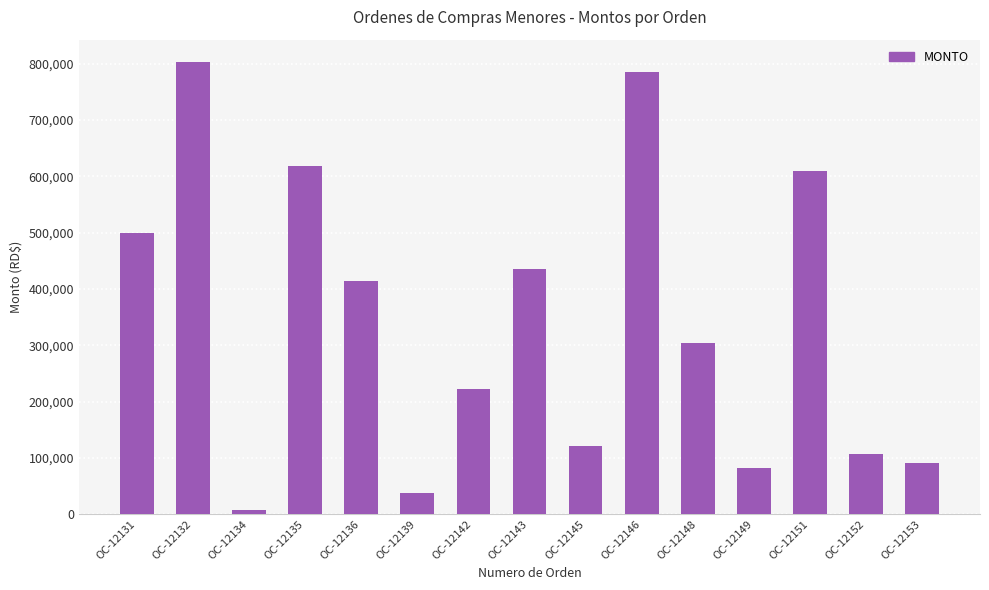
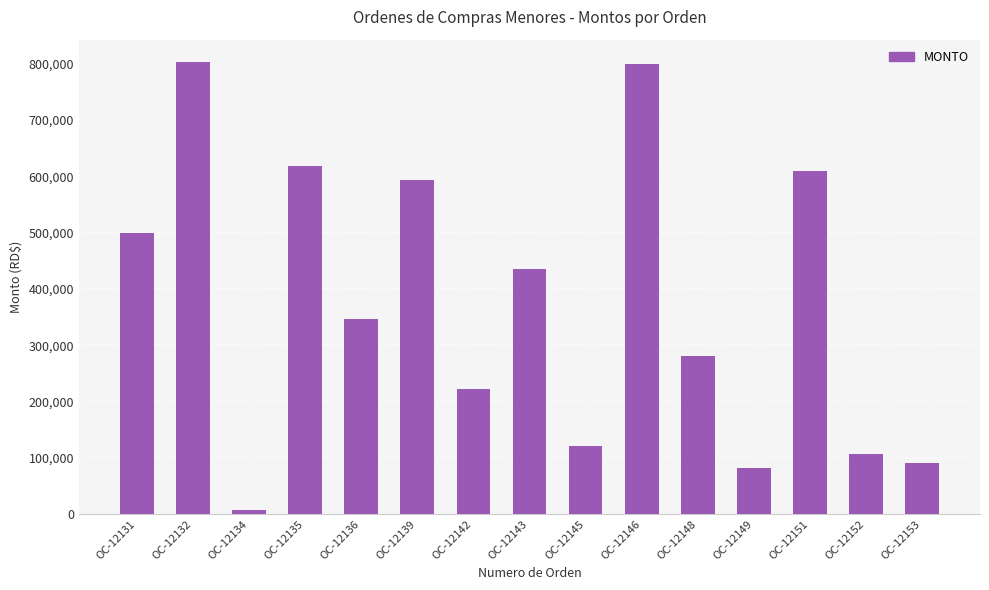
OC-12136: 410,000 -> 350,000
OC-12139: 40,000 -> 590,000
OC-12146: 780,000 -> 800,000
OC-12148: 300,000 -> 280,000
